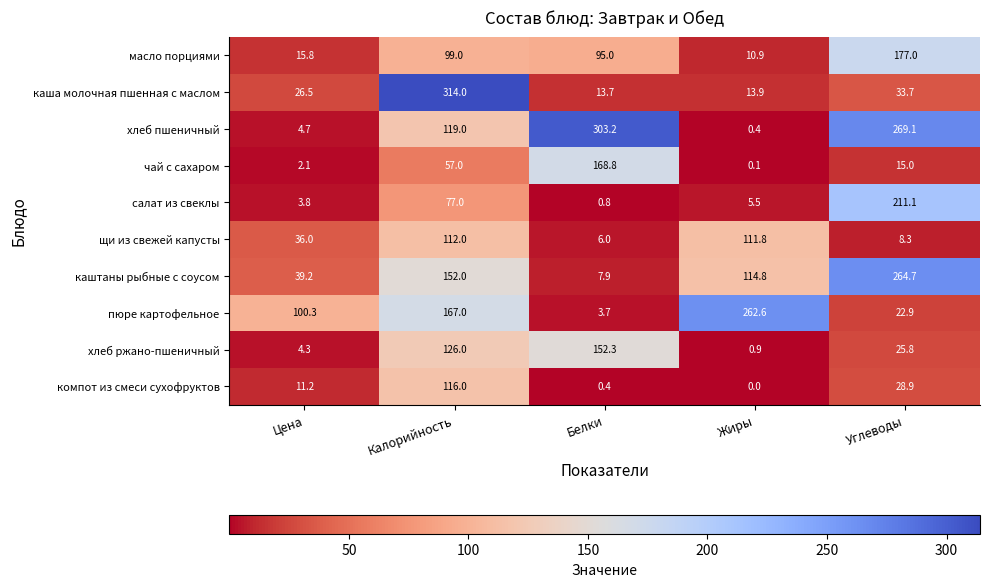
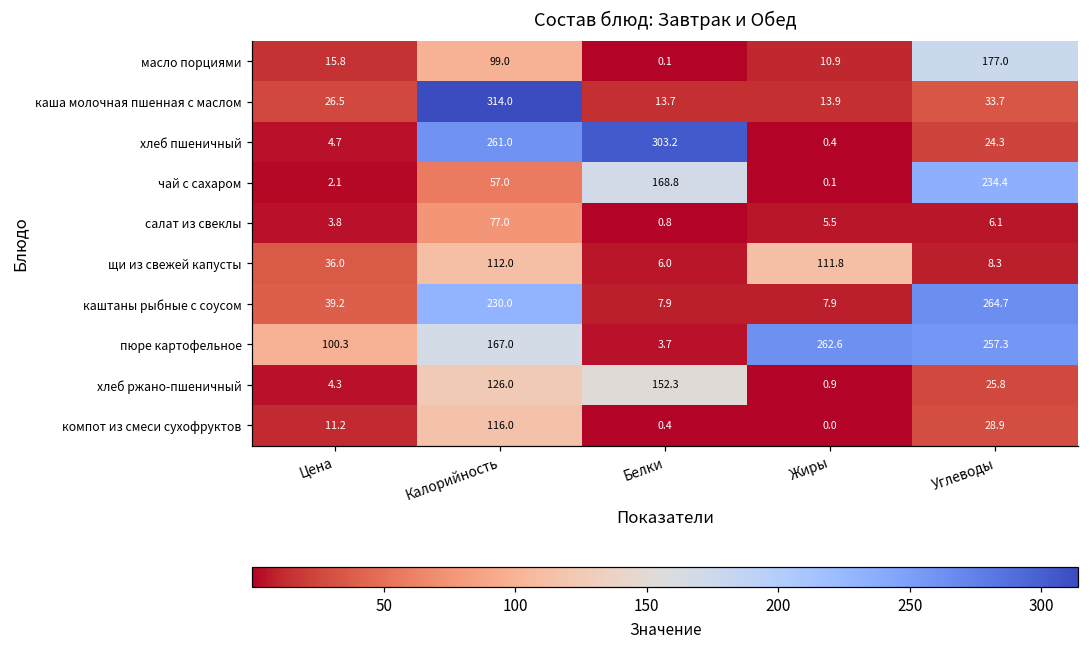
масло порциями, Белки: 95.0 -> 0.1
хлеб пшеничный, Калорийность: 119.0 -> 261.0
хлеб пшеничный, Углеводы: 269.1 -> 24.3
чай с сахаром, Углеводы: 15.0 -> 234.4
салат из свеклы, Углеводы: 211.1 -> 6.1
каштаны рыбные с соусом, Калорийность: 152.0 -> 230.0
каштаны рыбные с соусом, Жиры: 114.8 -> 7.9
пюре картофельное, Углеводы: 22.9 -> 257.3
